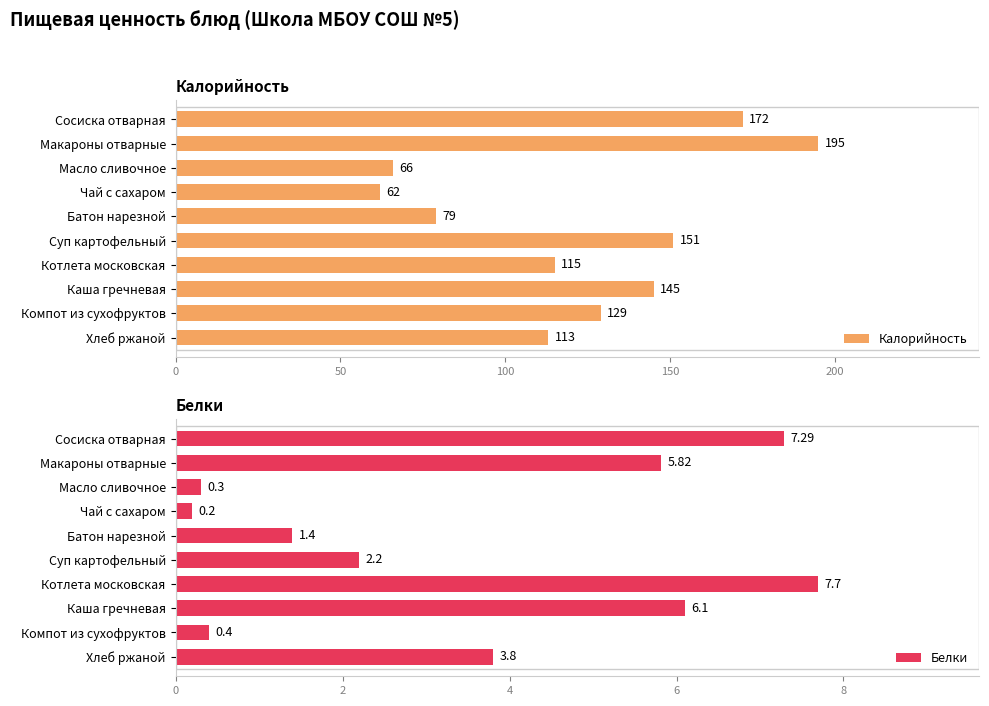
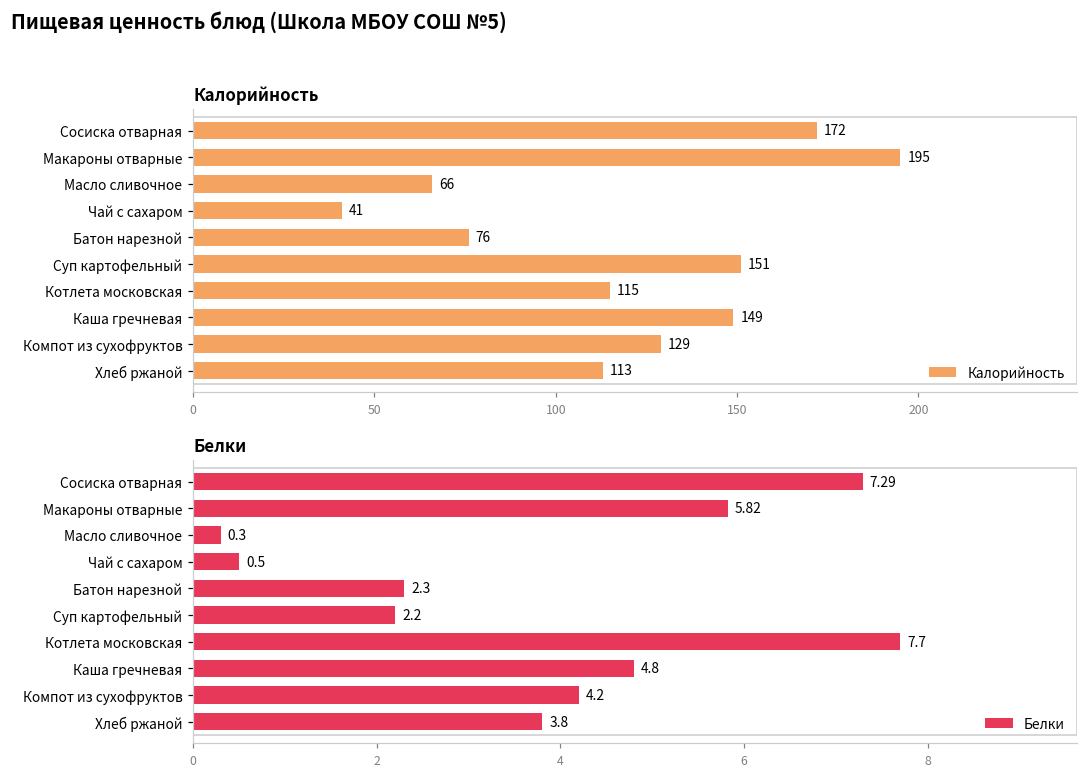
Калорийность, Чай с сахаром: 62 -> 41
Калорийность, Батон нарезной: 79 -> 76
Калорийность, Каша гречневая: 145 -> 149
Белки, Чай с сахаром: 0.2 -> 0.5
Белки, Батон нарезной: 1.4 -> 2.3
Белки, Каша гречневая: 6.1 -> 4.8
Белки, Компот из сухофруктов: 0.4 -> 4.2
